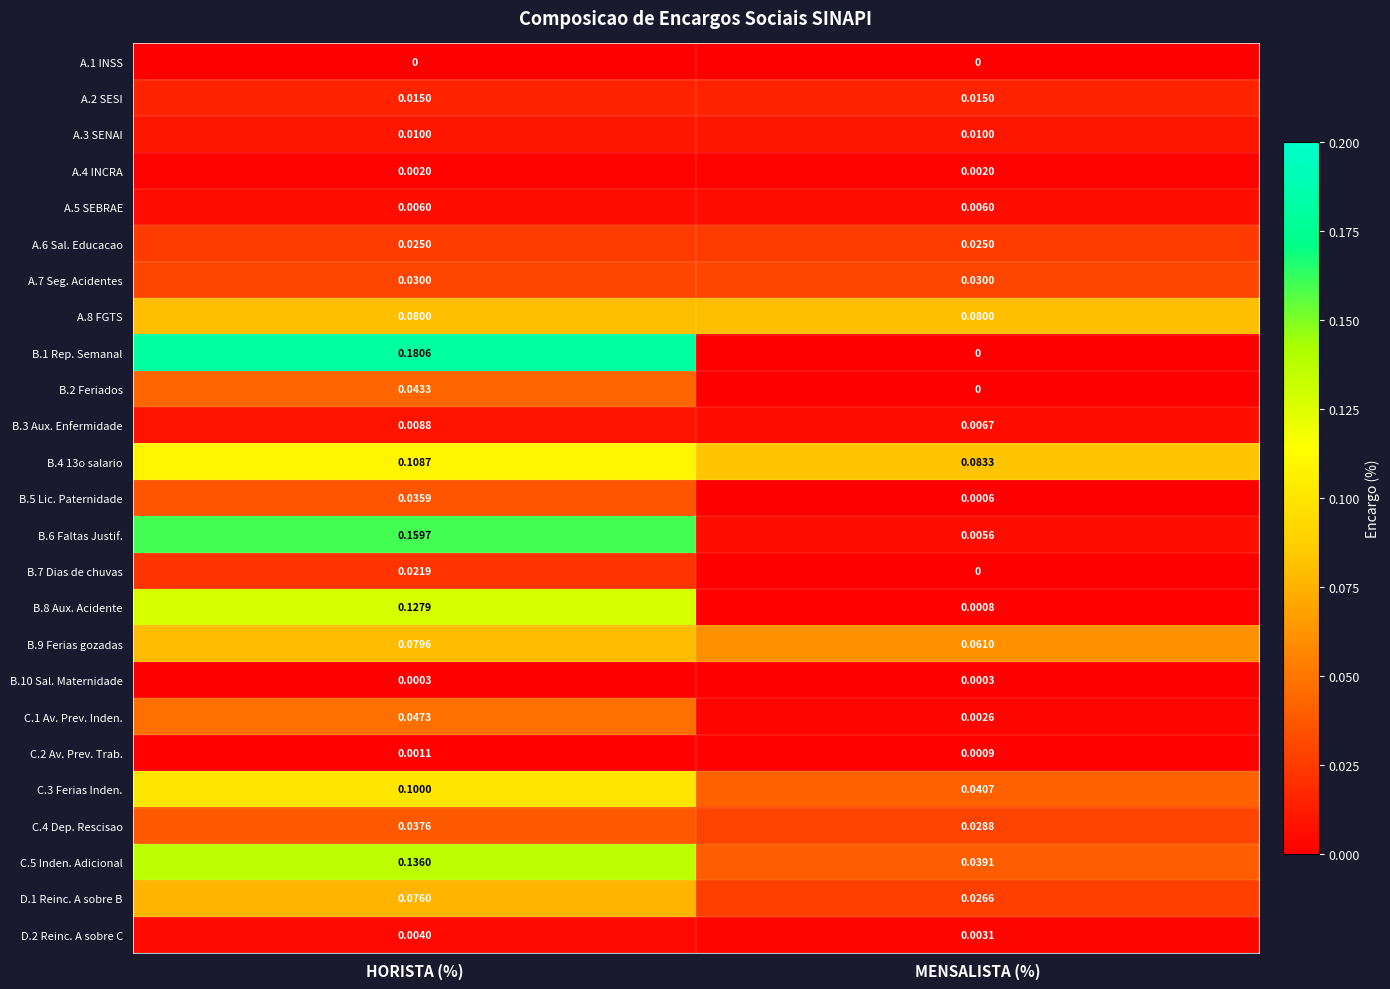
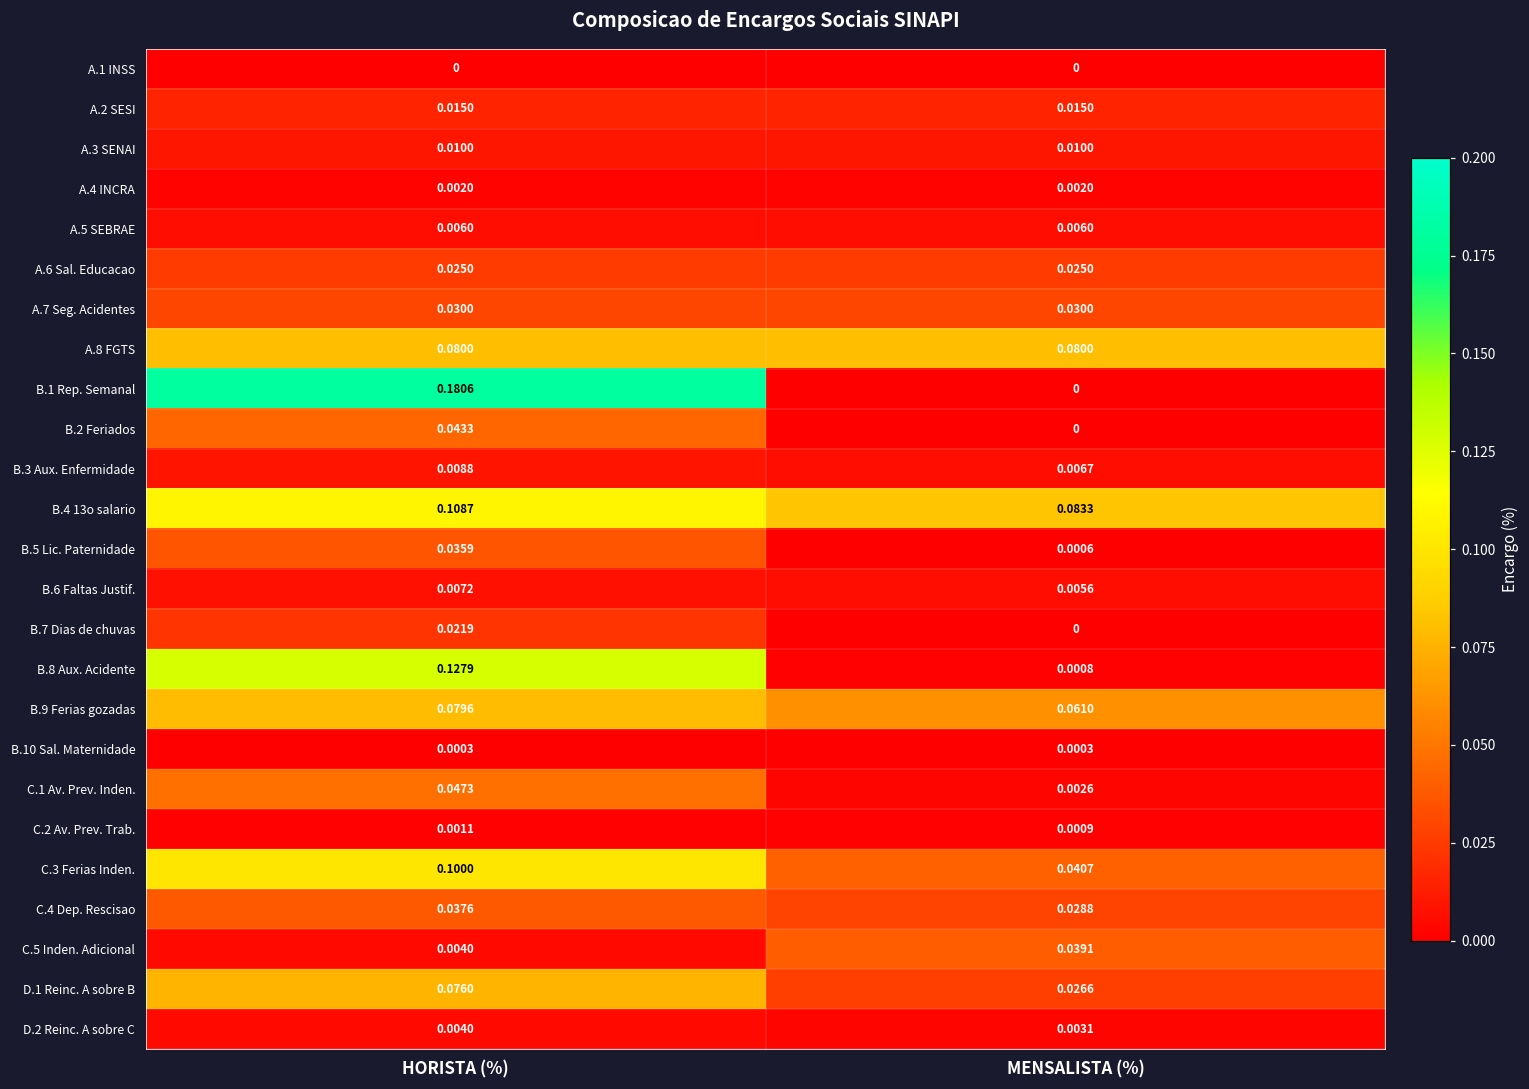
B.6 Faltas Justif., HORISTA (%): 0.1597 -> 0.0072
C.5 Inden. Adicional, HORISTA (%): 0.1360 -> 0.0040
